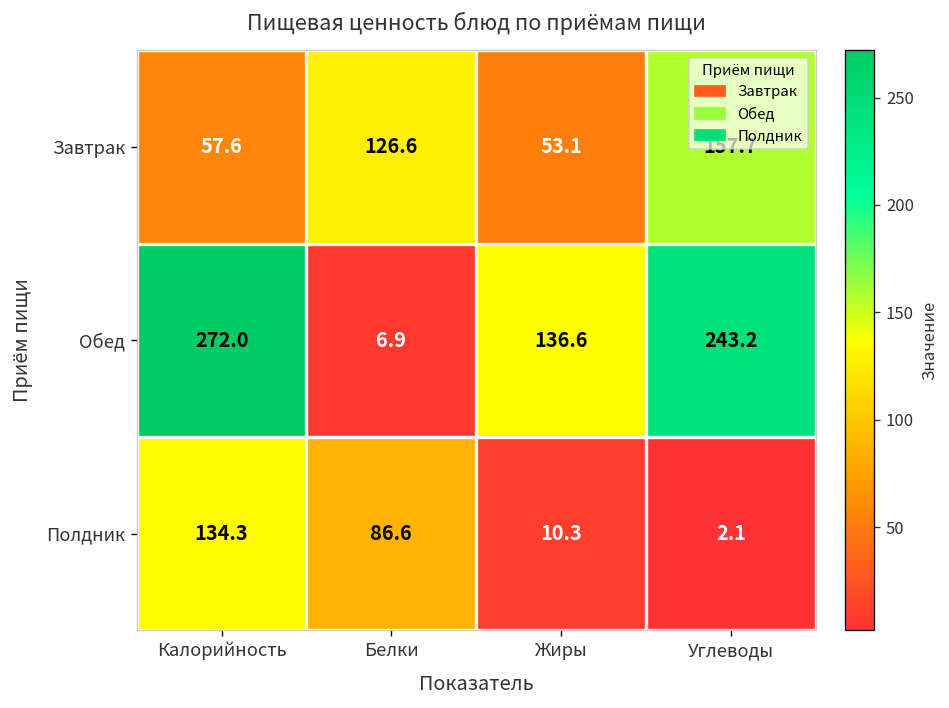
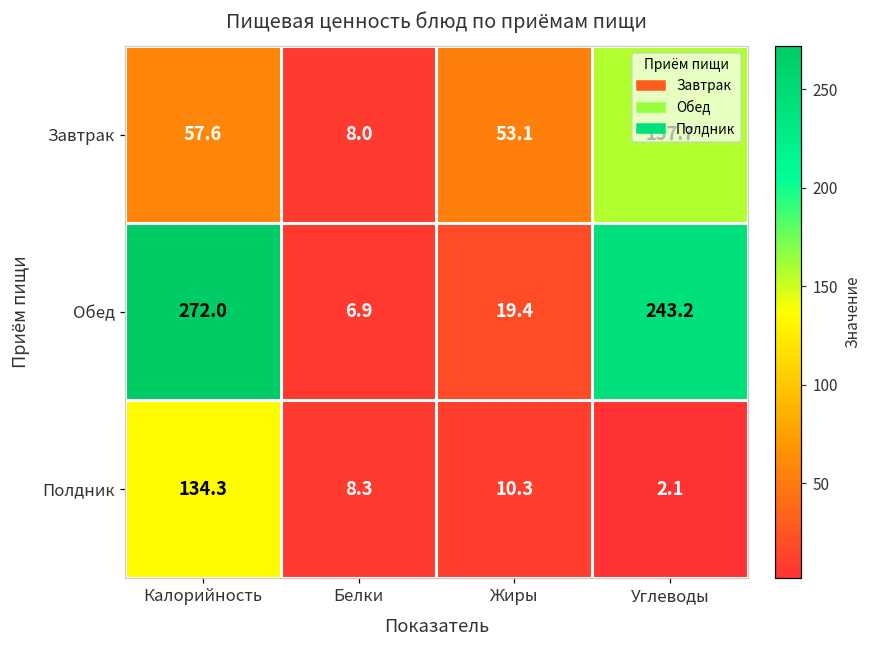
Завтрак, Белки: 126.6 -> 8.0
Обед, Жиры: 136.6 -> 19.4
Полдник, Белки: 86.6 -> 8.3
